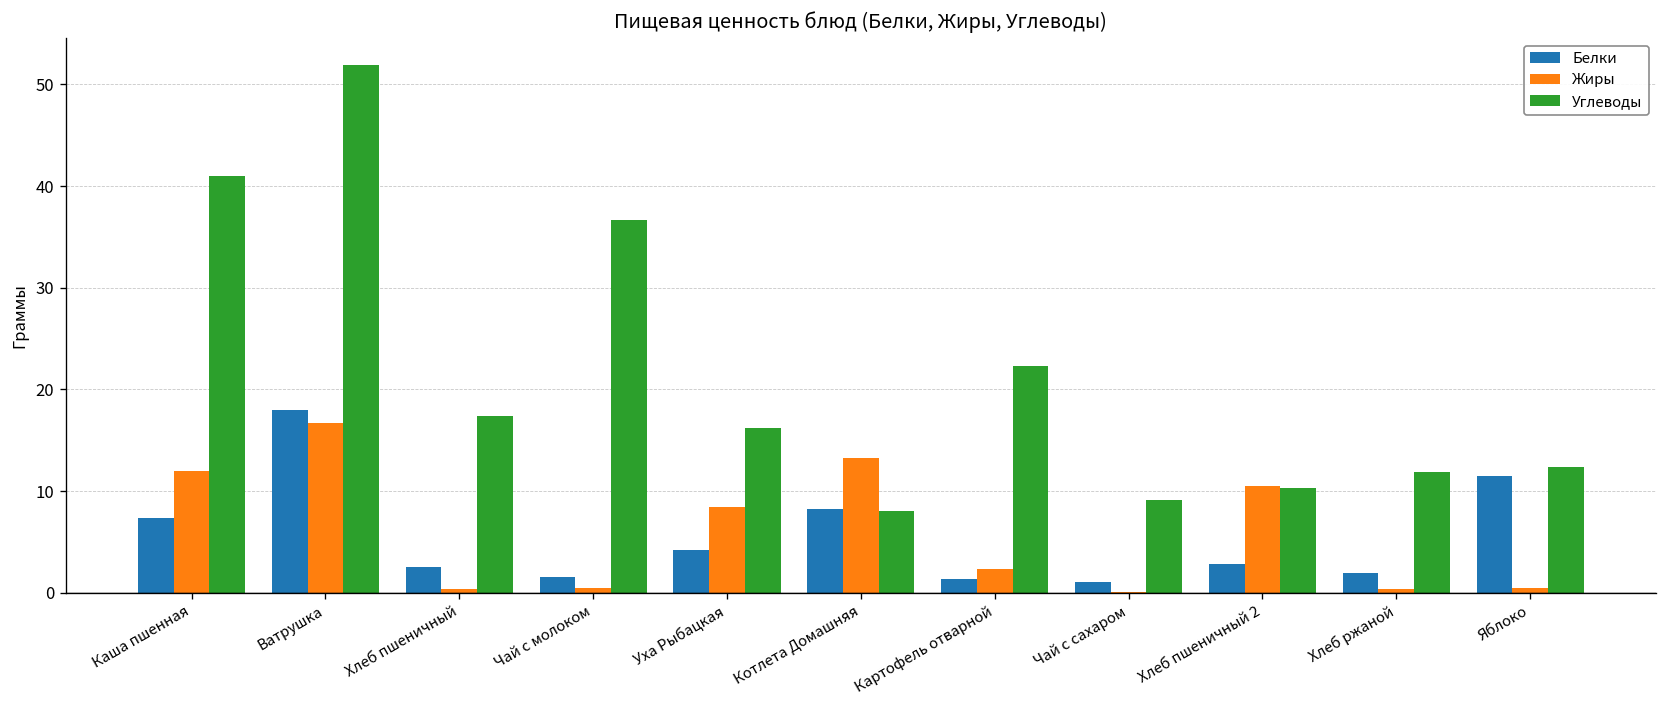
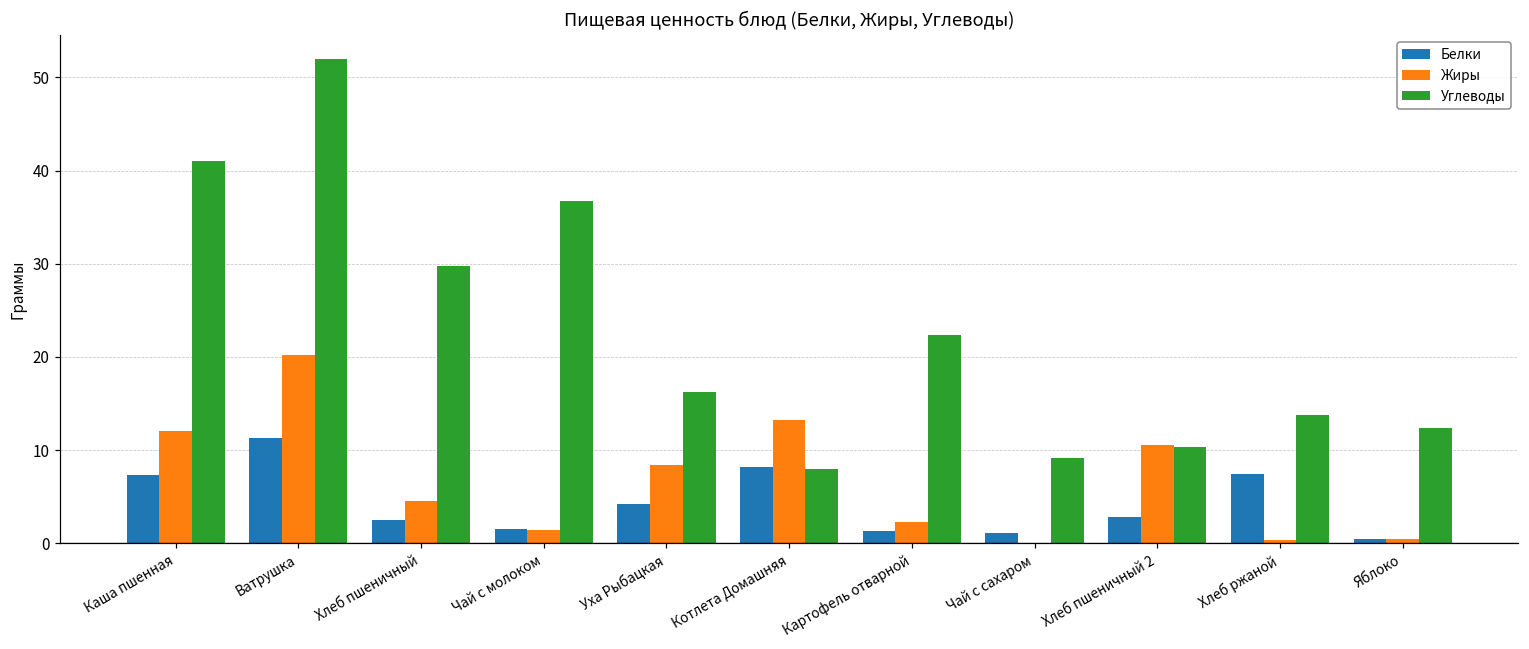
Белки, Ватрушка: 18 -> 11
Жиры, Ватрушка: 17 -> 20
Жиры, Хлеб пшеничный: 0 -> 5
Углеводы, Хлеб пшеничный: 17 -> 30
Жиры, Чай с молоком: 0.5 -> 1.5
Белки, Хлеб ржаной: 2 -> 7
Углеводы, Хлеб ржаной: 12 -> 14
Белки, Яблоко: 12 -> 1
